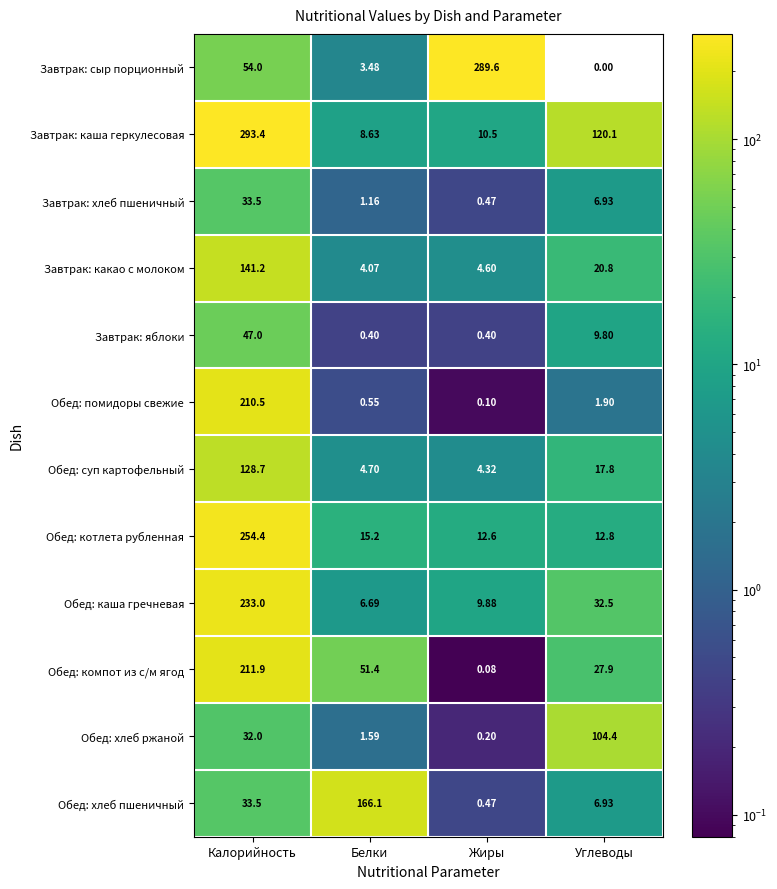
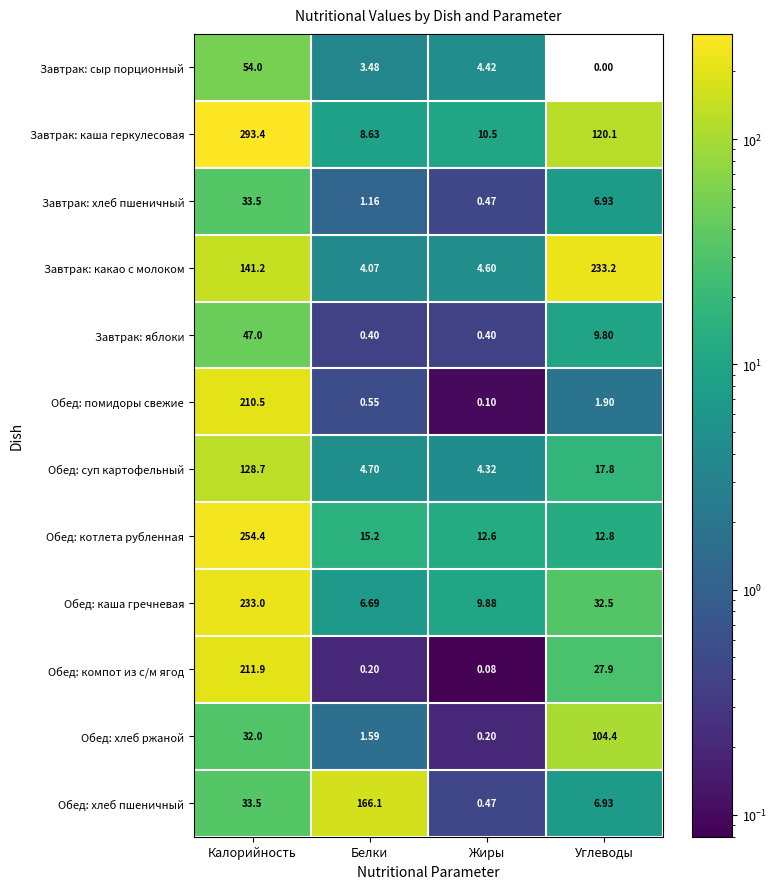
Завтрак: сыр порционный, Жиры: 289.6 -> 4.42
Завтрак: какао с молоком, Углеводы: 20.8 -> 233.2
Обед: компот из с/м ягод, Белки: 51.4 -> 0.20
